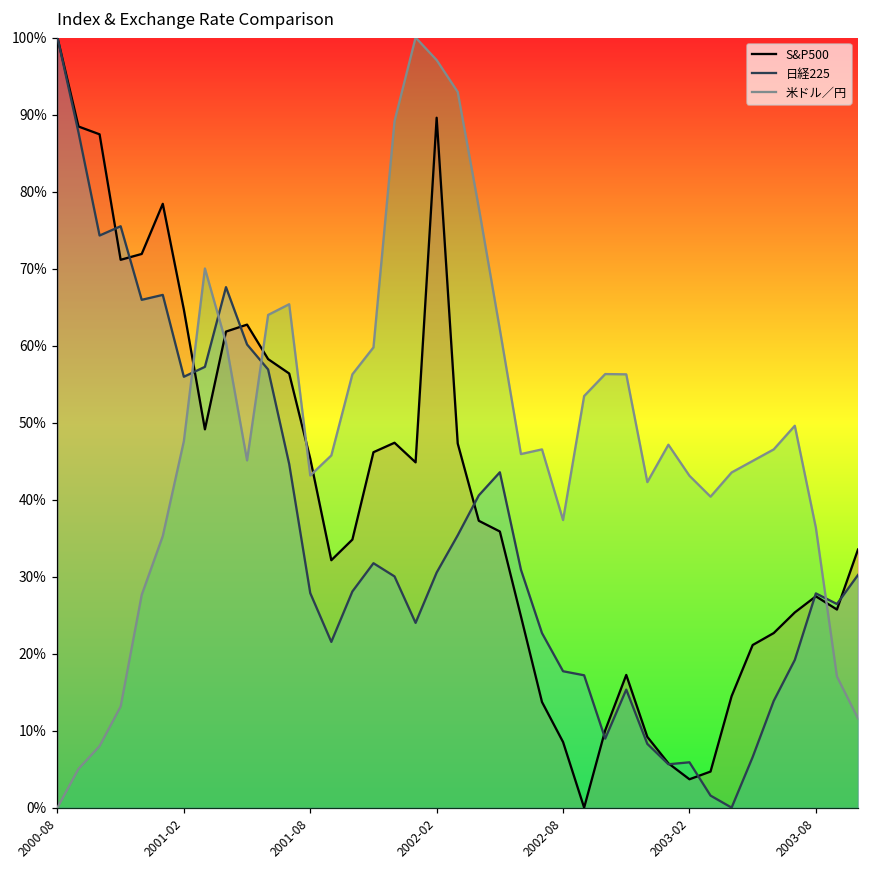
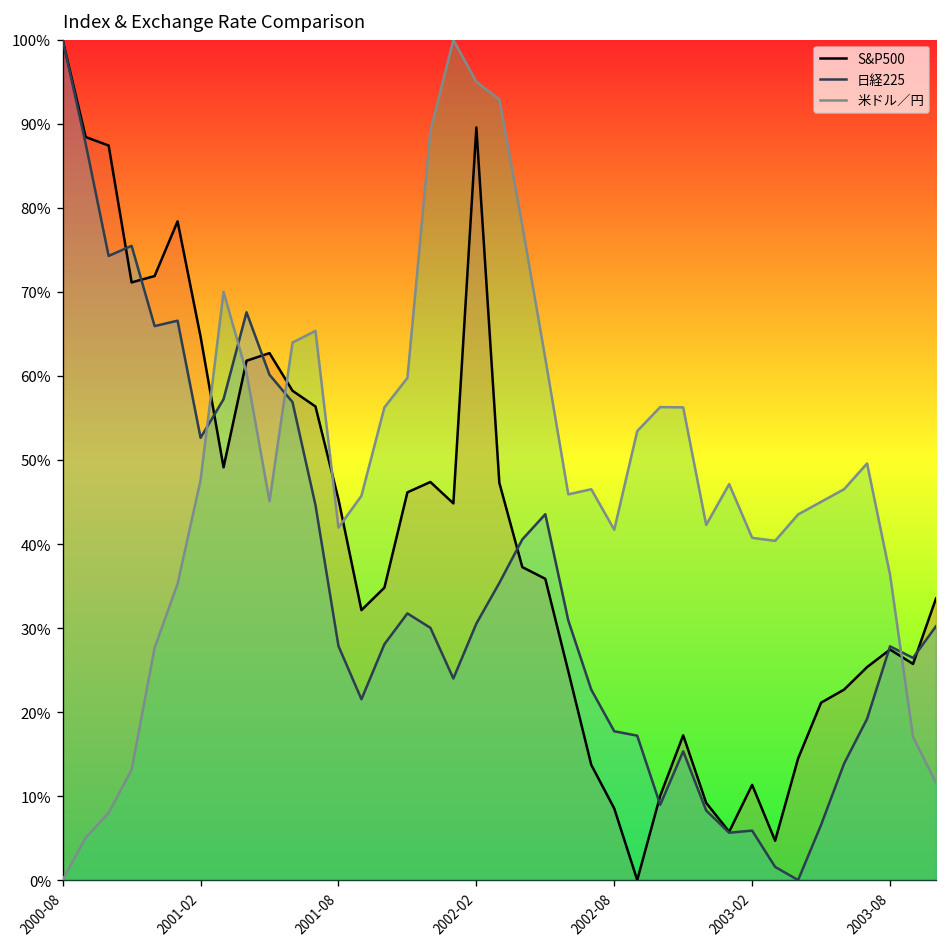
日経225, 2001-02: 56% -> 53%
米ドル／円, 2001-08: 43% -> 42%
米ドル／円, 2002-02: 97% -> 95%
米ドル／円, 2002-08: 37% -> 42%
S&P500, 2003-02: 4% -> 11%
米ドル／円, 2003-02: 43% -> 41%
